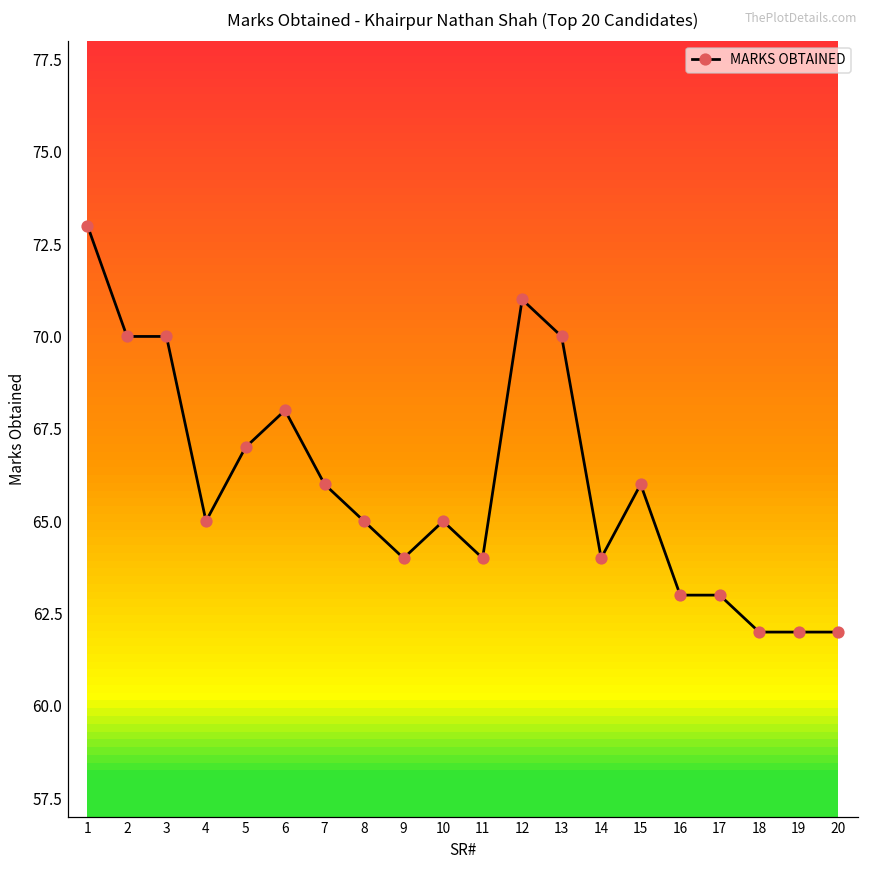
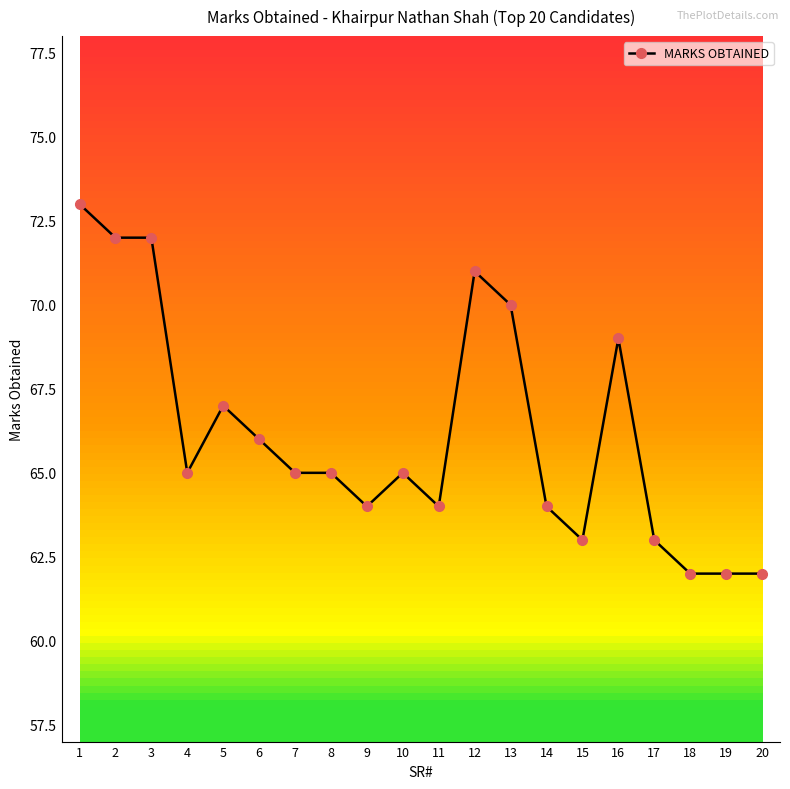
2: 70 -> 72
3: 70 -> 72
6: 68 -> 66
7: 66 -> 65
15: 66 -> 63
16: 63 -> 69
